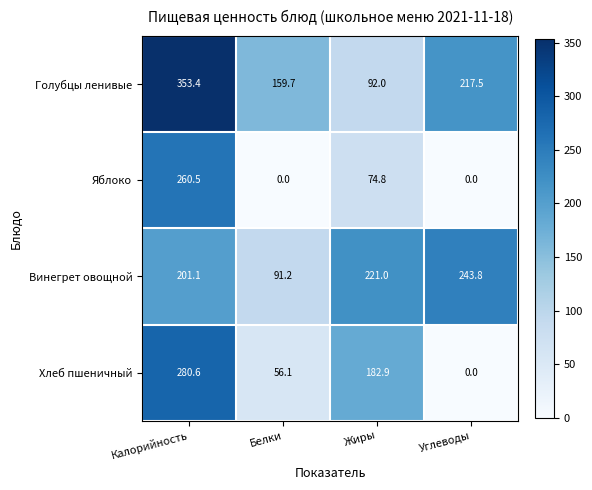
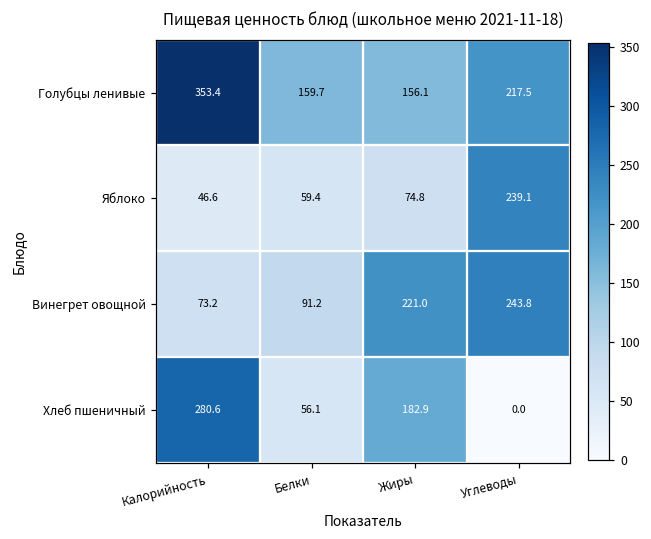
Голубцы ленивые, Жиры: 92.0 -> 156.1
Яблоко, Калорийность: 260.5 -> 46.6
Яблоко, Белки: 0.0 -> 59.4
Яблоко, Углеводы: 0.0 -> 239.1
Винегрет овощной, Калорийность: 201.1 -> 73.2
